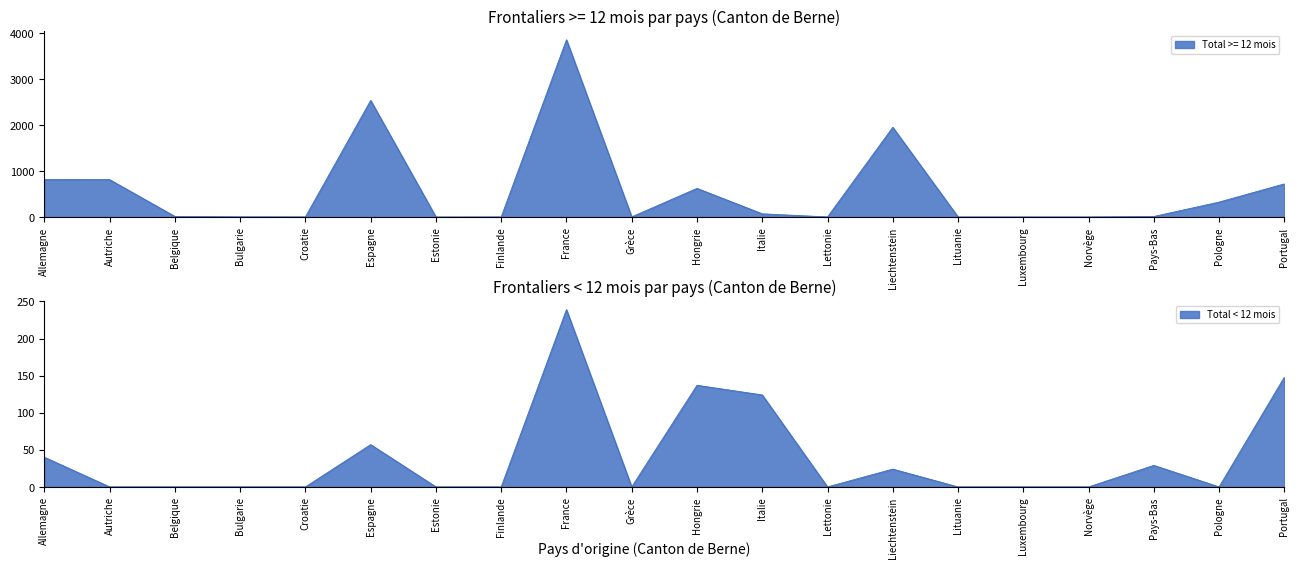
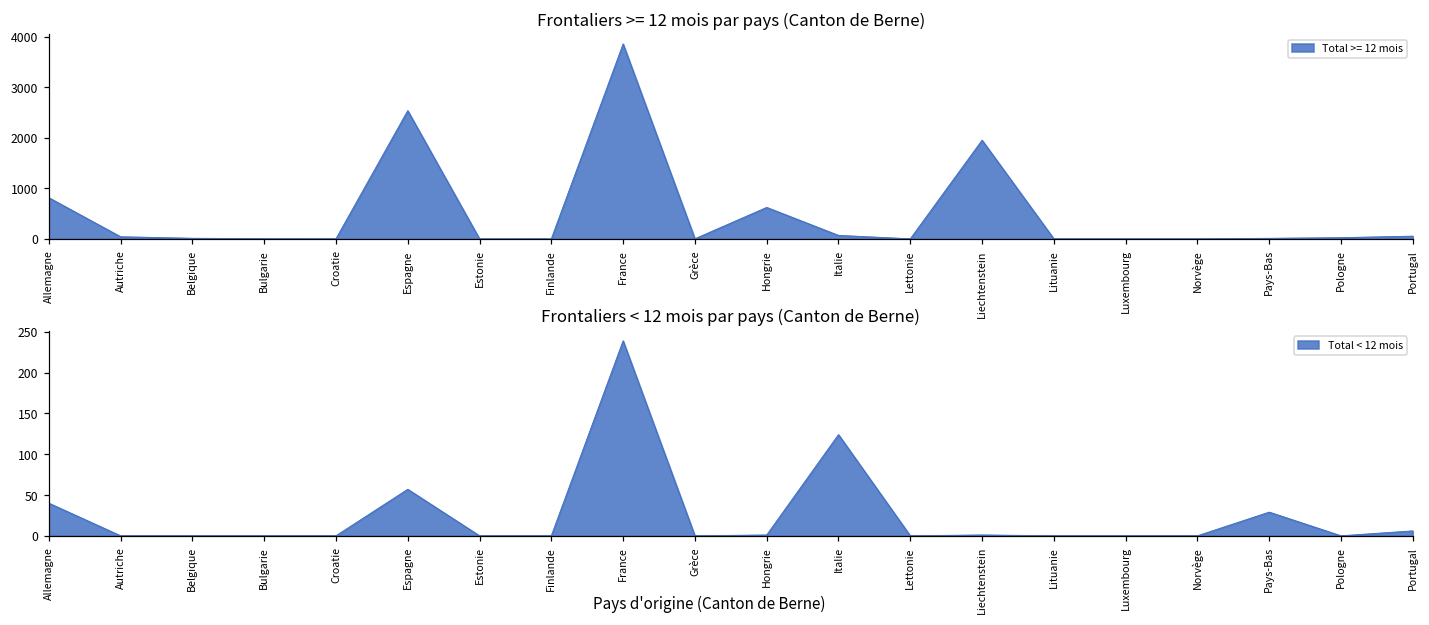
Frontaliers >= 12 mois par pays (Canton de Berne), Autriche: 800 -> 0
Frontaliers >= 12 mois par pays (Canton de Berne), Pologne: 300 -> 0
Frontaliers >= 12 mois par pays (Canton de Berne), Portugal: 700 -> 100
Frontaliers < 12 mois par pays (Canton de Berne), Hongrie: 140 -> 0
Frontaliers < 12 mois par pays (Canton de Berne), Liechtenstein: 20 -> 0
Frontaliers < 12 mois par pays (Canton de Berne), Portugal: 150 -> 10
